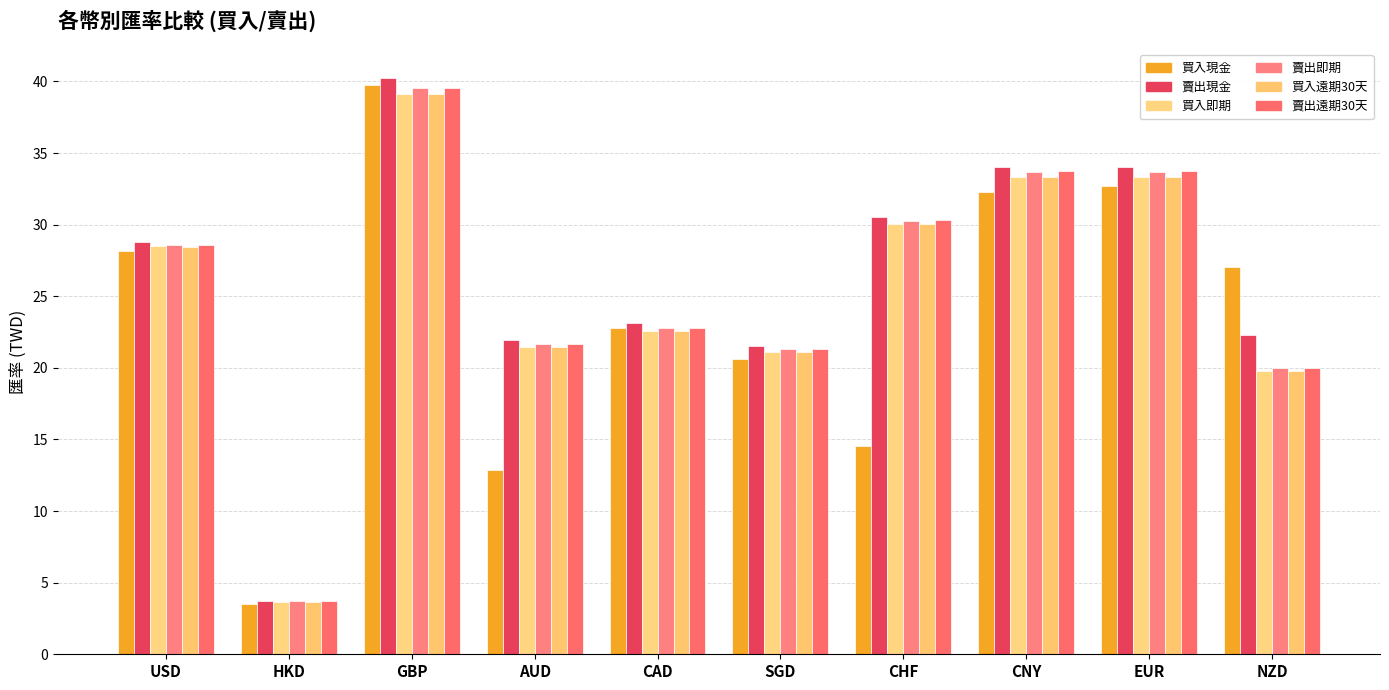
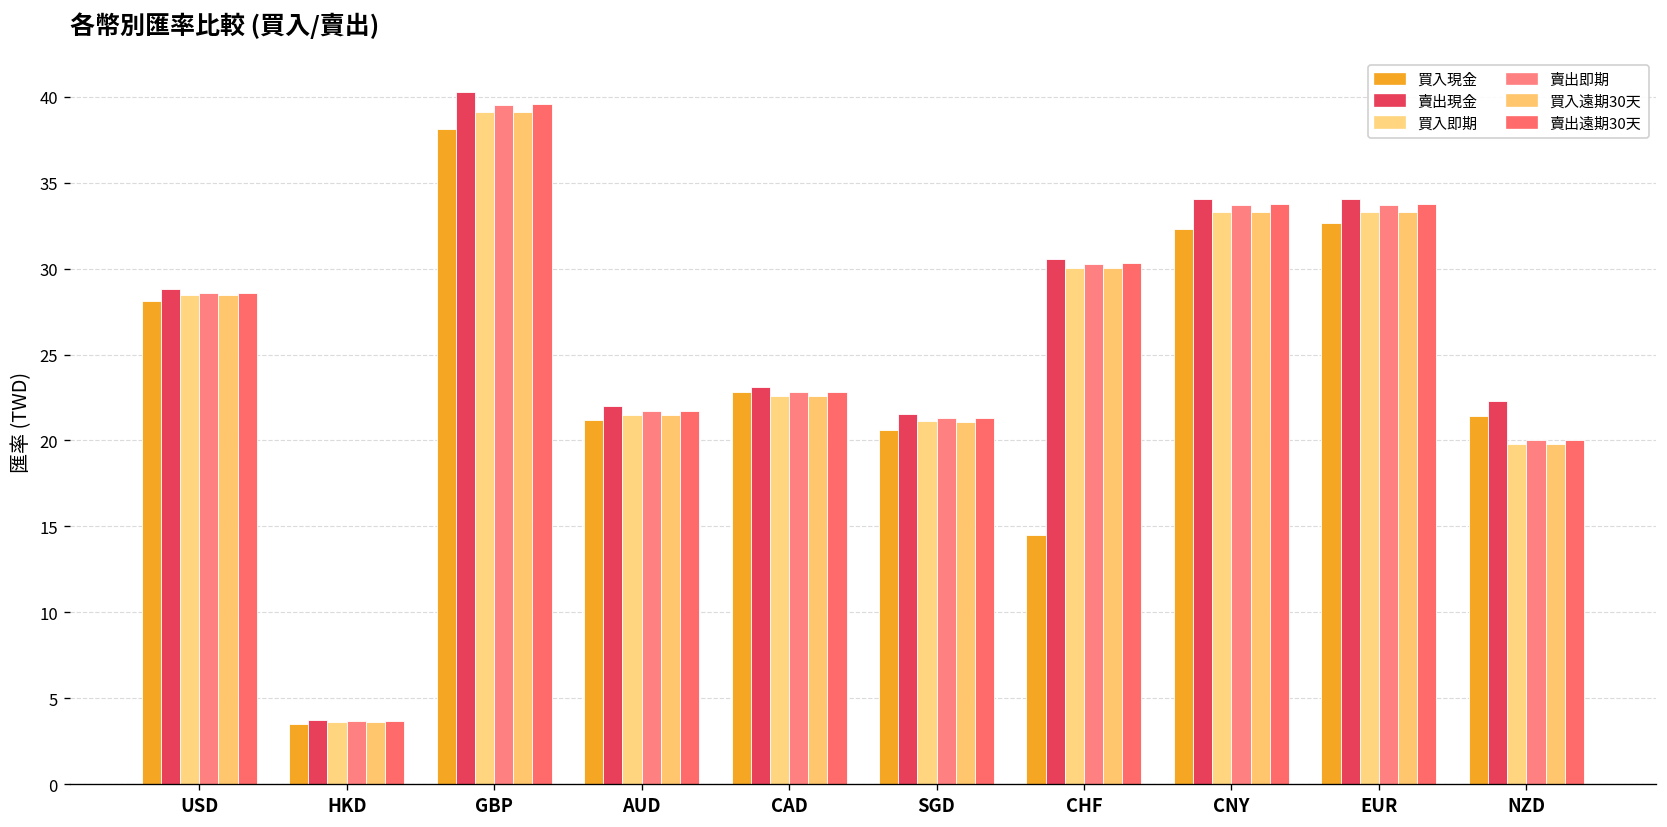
買入現金, GBP: 39.7 -> 38.1
買入現金, AUD: 12.9 -> 21.2
買入現金, NZD: 27.0 -> 21.4
